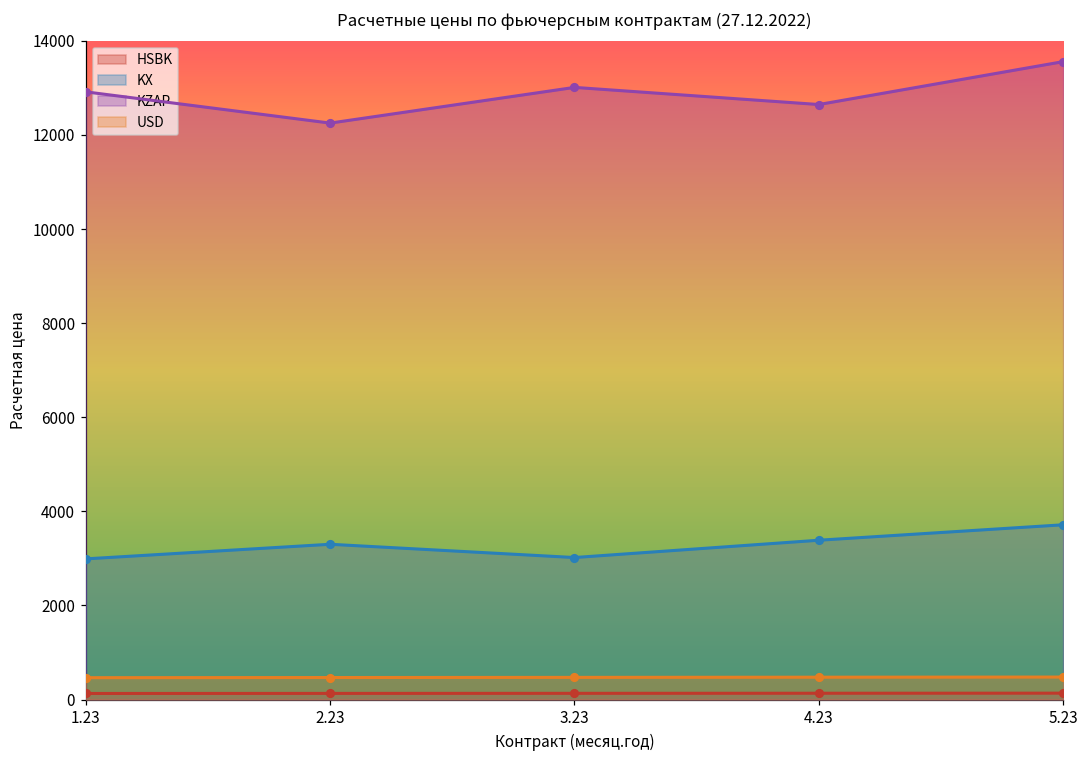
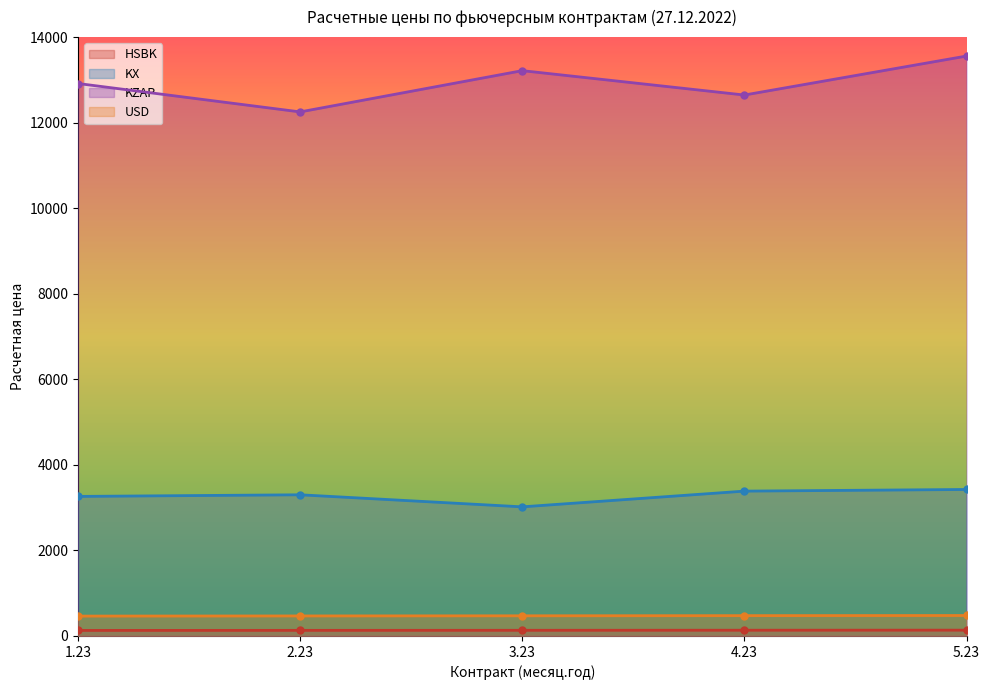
KX, 1.23: 3000 -> 3300
KZAP, 3.23: 13000 -> 13200
KX, 5.23: 3700 -> 3400
